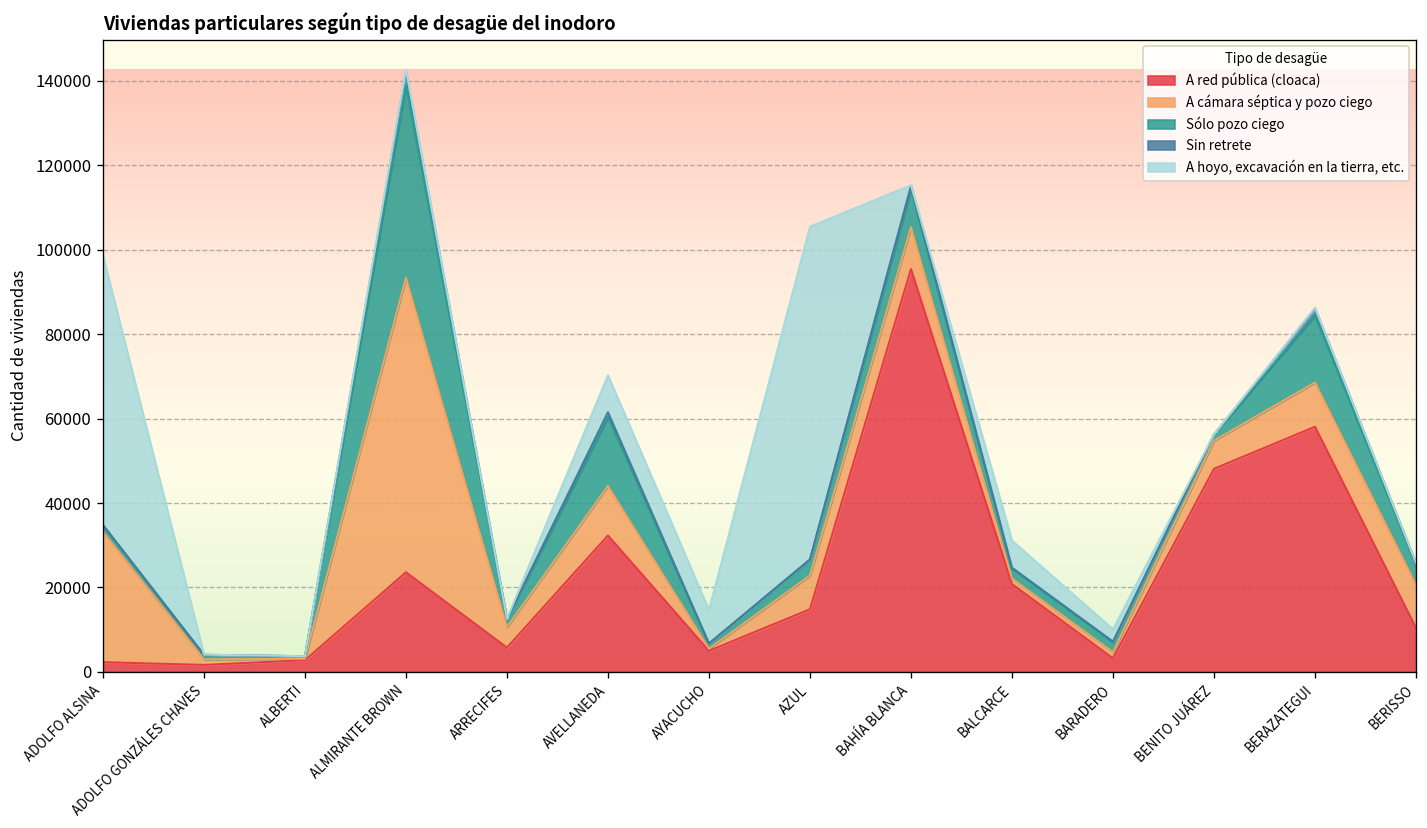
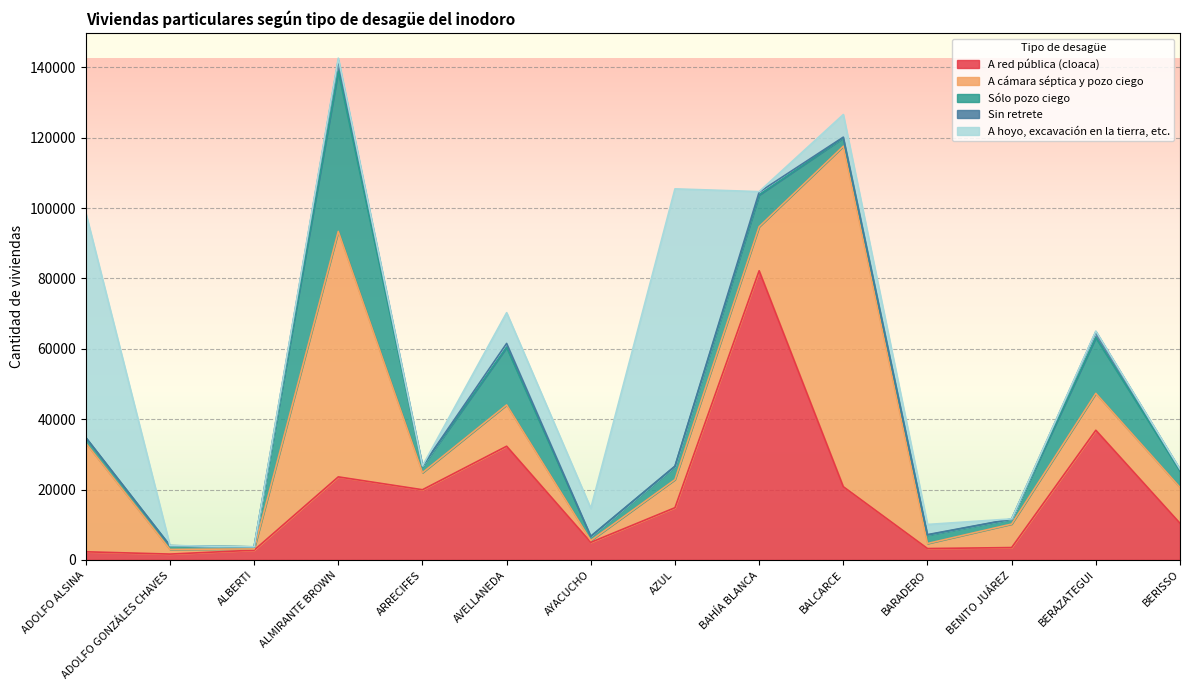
A red pública (cloaca), ARRECIFES: 6000 -> 20000
A red pública (cloaca), BAHÍA BLANCA: 95000 -> 82000
A cámara séptica y pozo ciego, BAHÍA BLANCA: 10000 -> 13000
A cámara séptica y pozo ciego, BALCARCE: 1000 -> 97000
A red pública (cloaca), BENITO JUÁREZ: 48000 -> 4000
A red pública (cloaca), BERAZATEGUI: 58000 -> 37000
